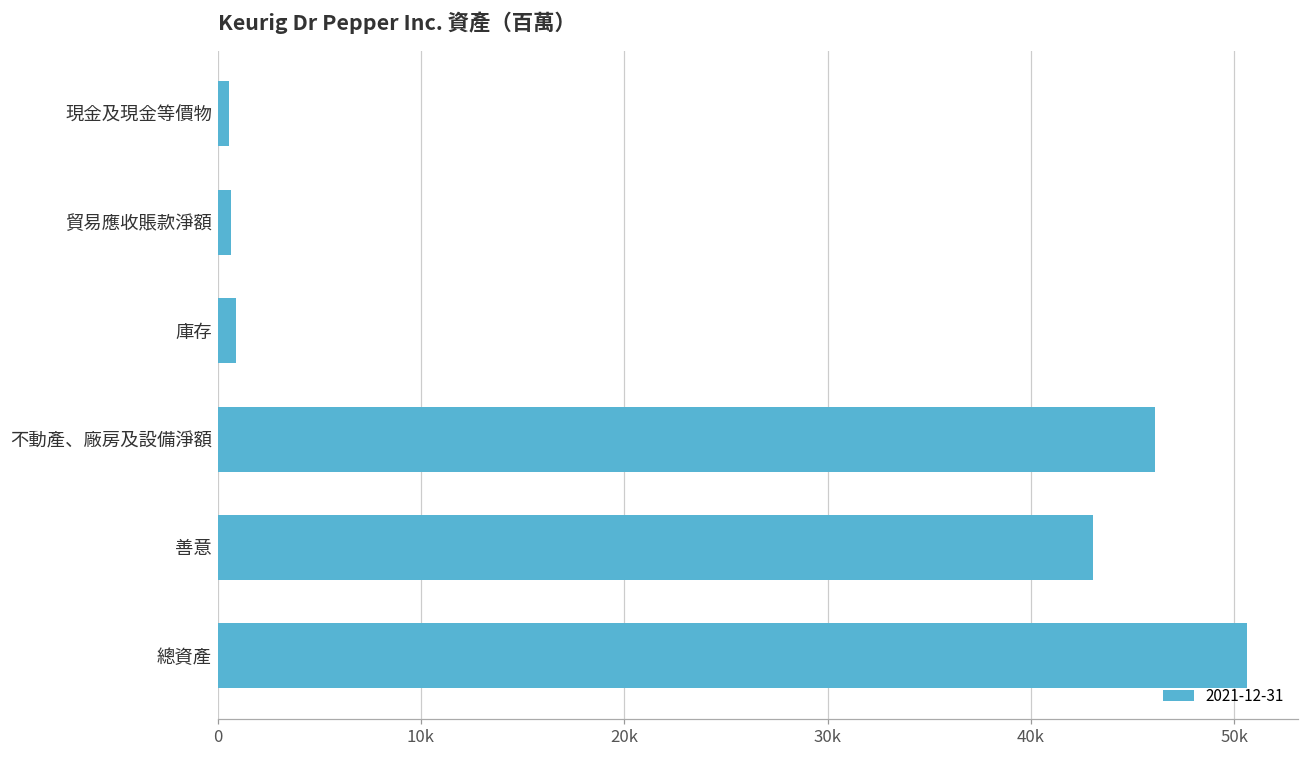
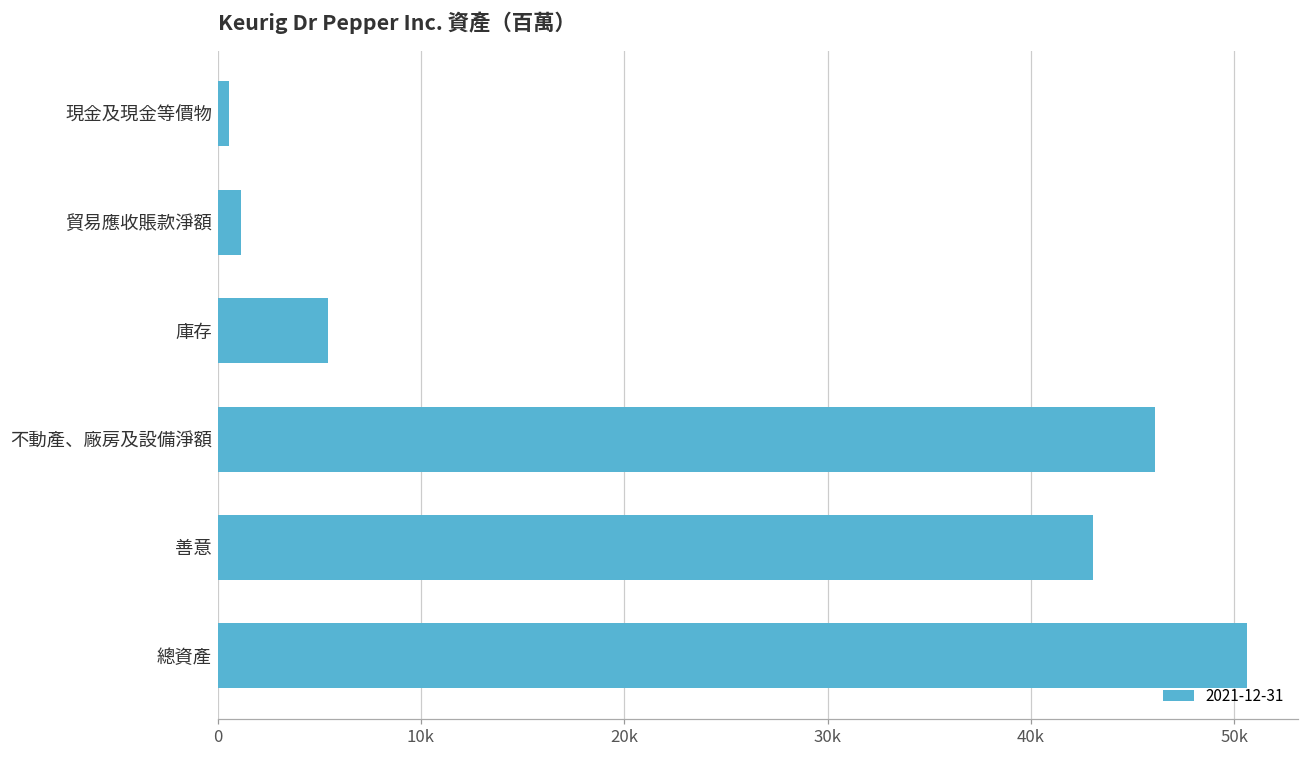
貿易應收賬款淨額: 700 -> 1100
庫存: 900 -> 5400
